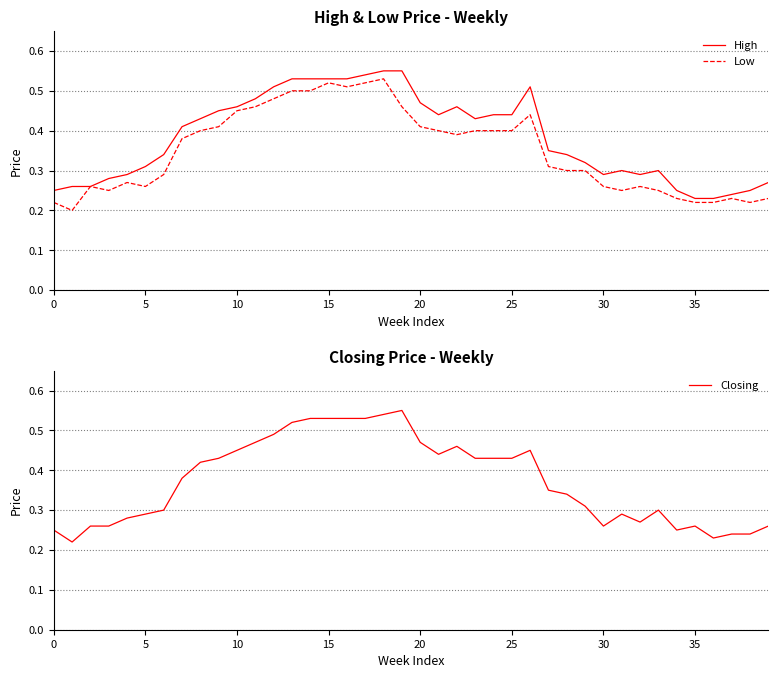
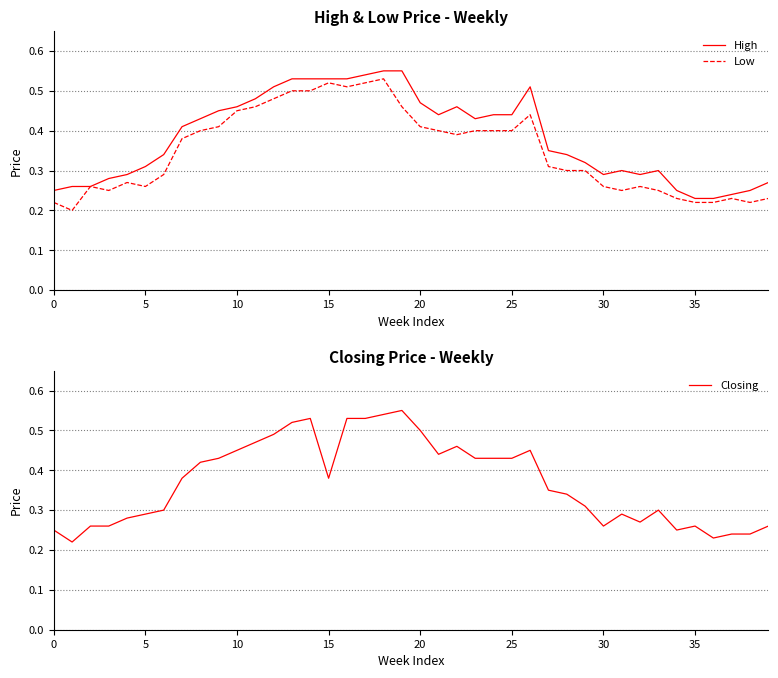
Closing Price - Weekly, 15: 0.53 -> 0.38
Closing Price - Weekly, 20: 0.47 -> 0.50
